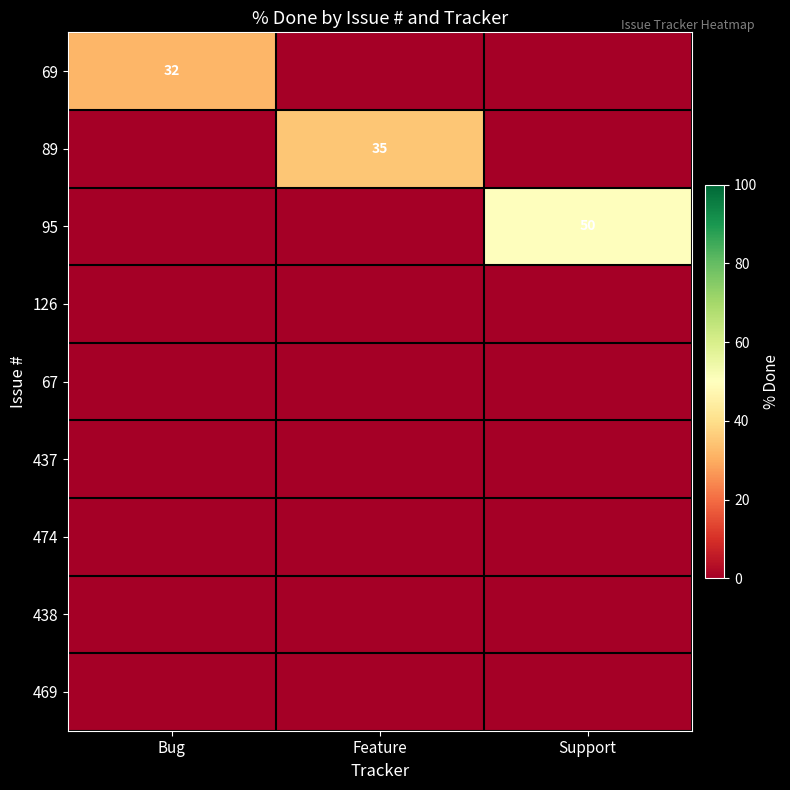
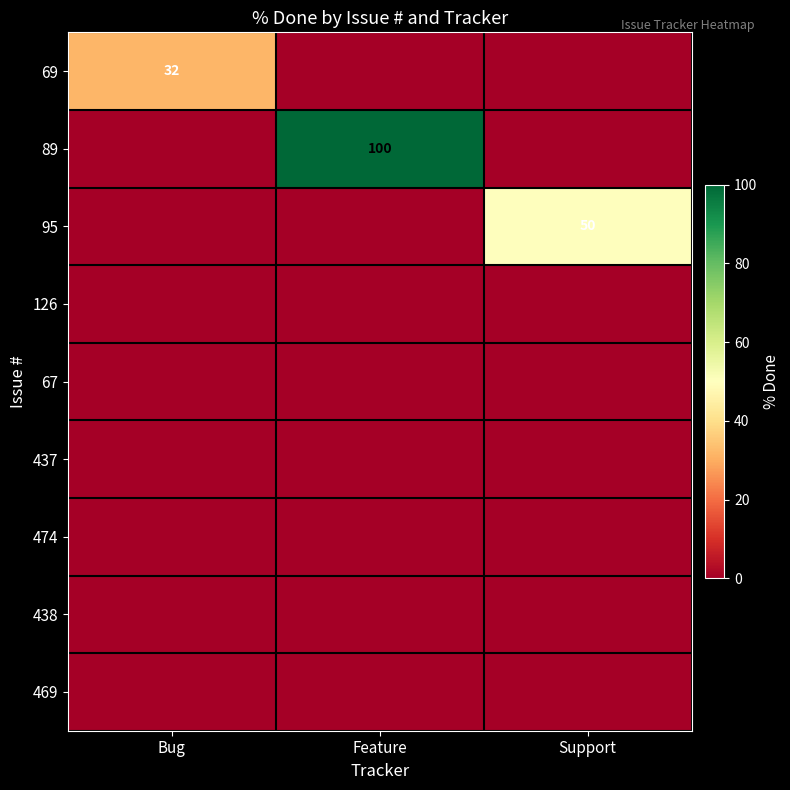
89, Feature: 35 -> 100
